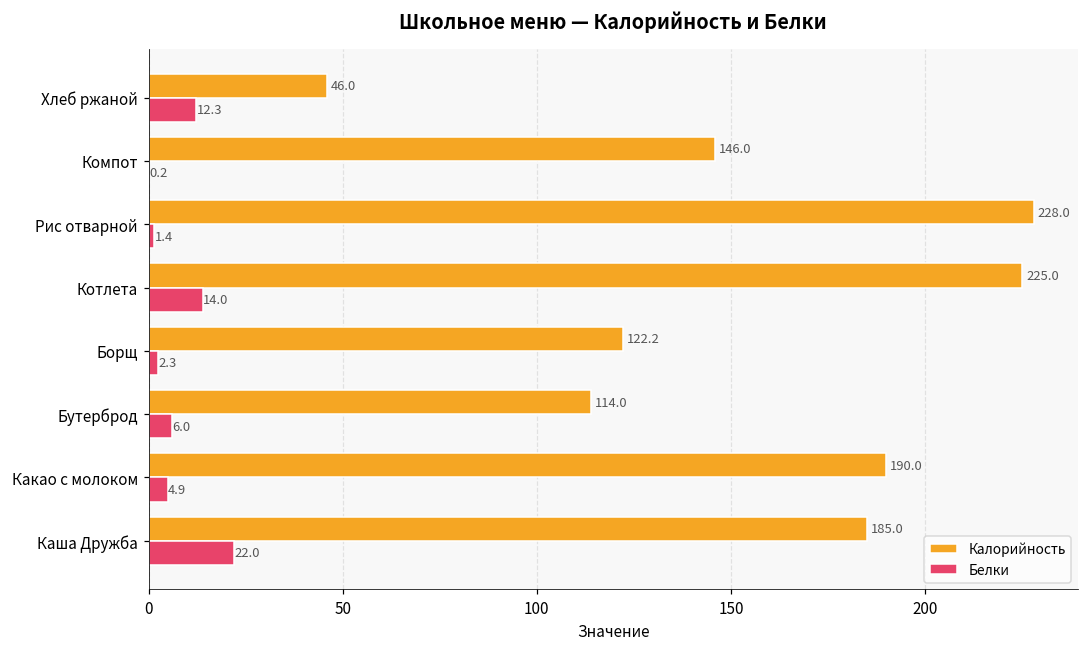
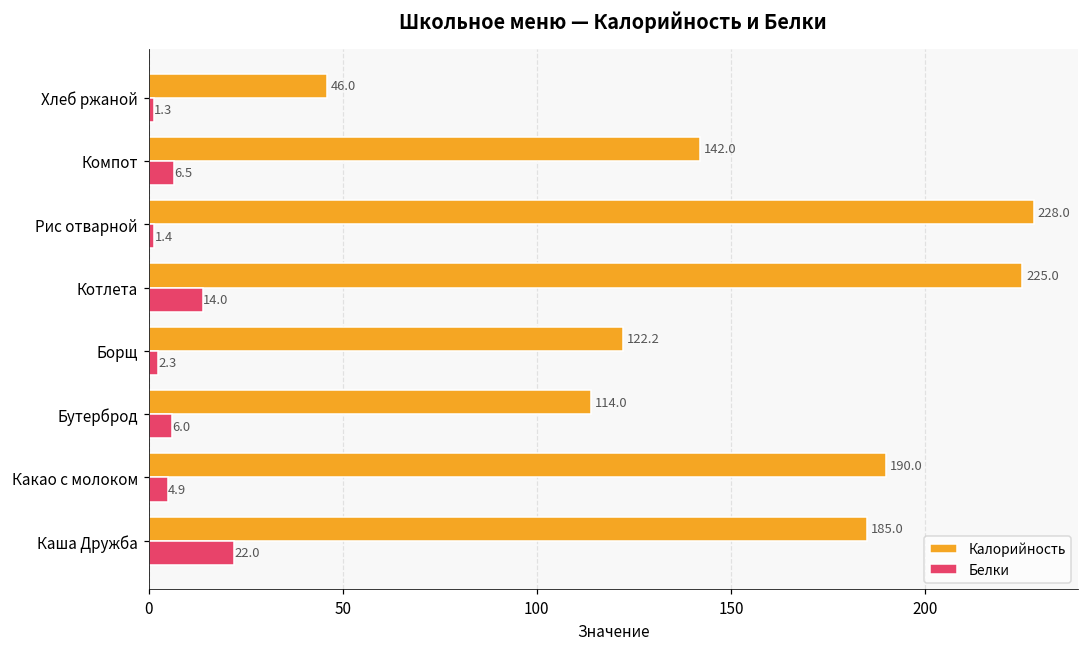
Белки, Хлеб ржаной: 12.3 -> 1.3
Калорийность, Компот: 146.0 -> 142.0
Белки, Компот: 0.2 -> 6.5
